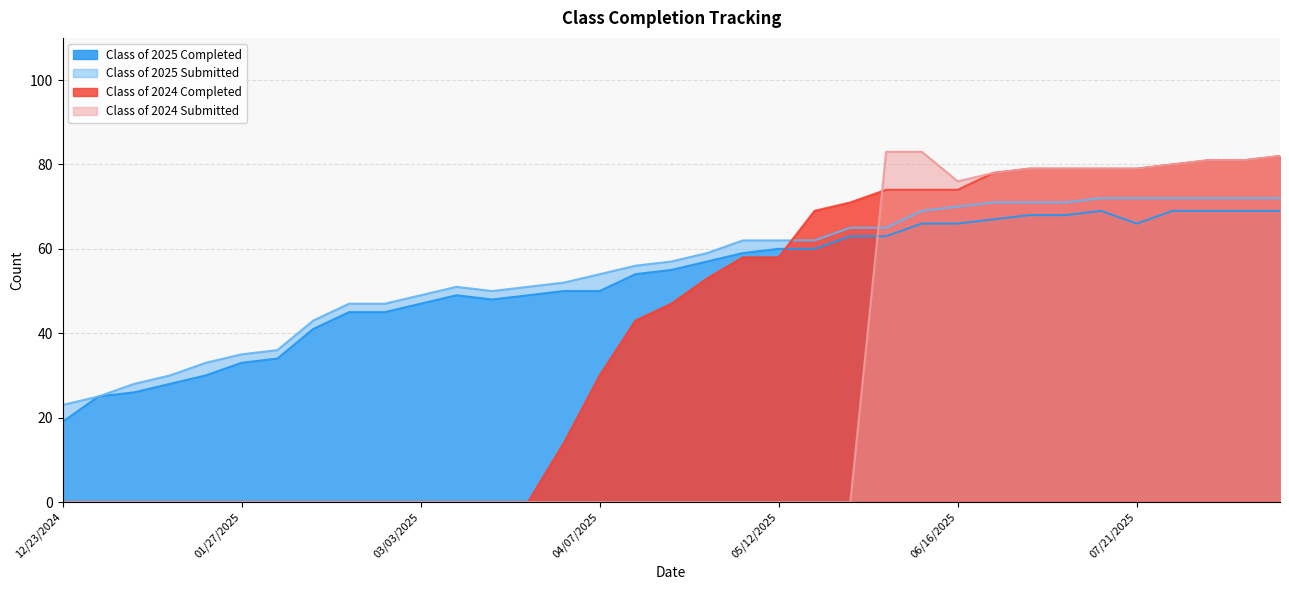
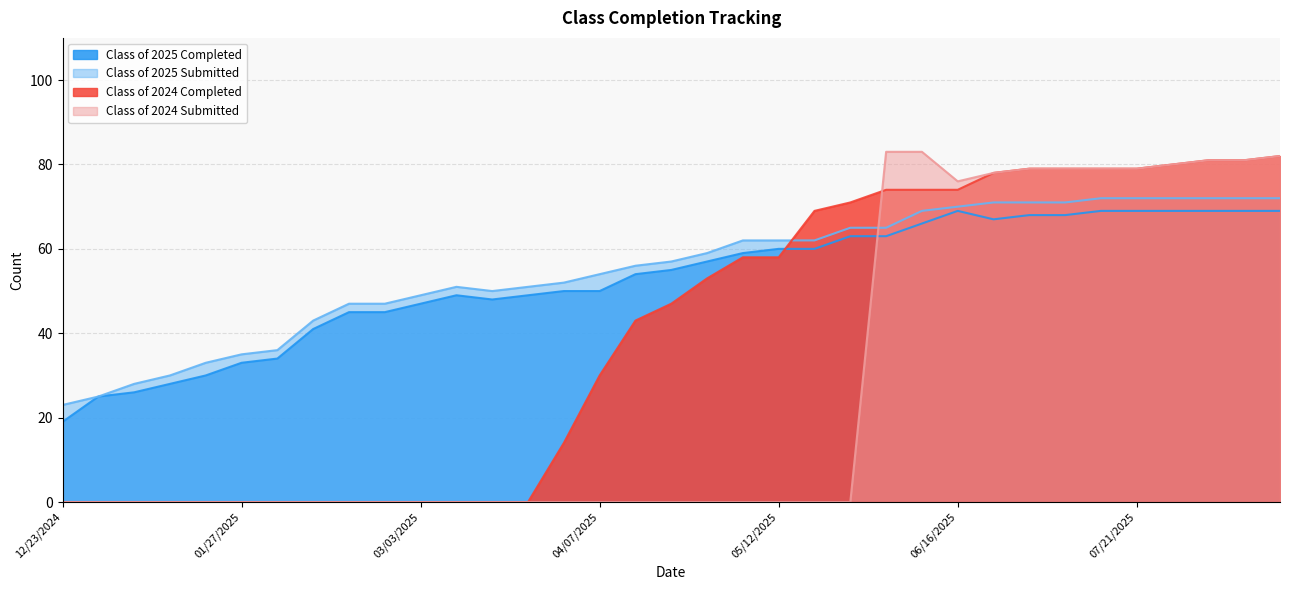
Class of 2025 Completed, 06/16/2025: 66 -> 69
Class of 2025 Completed, 07/21/2025: 66 -> 69
